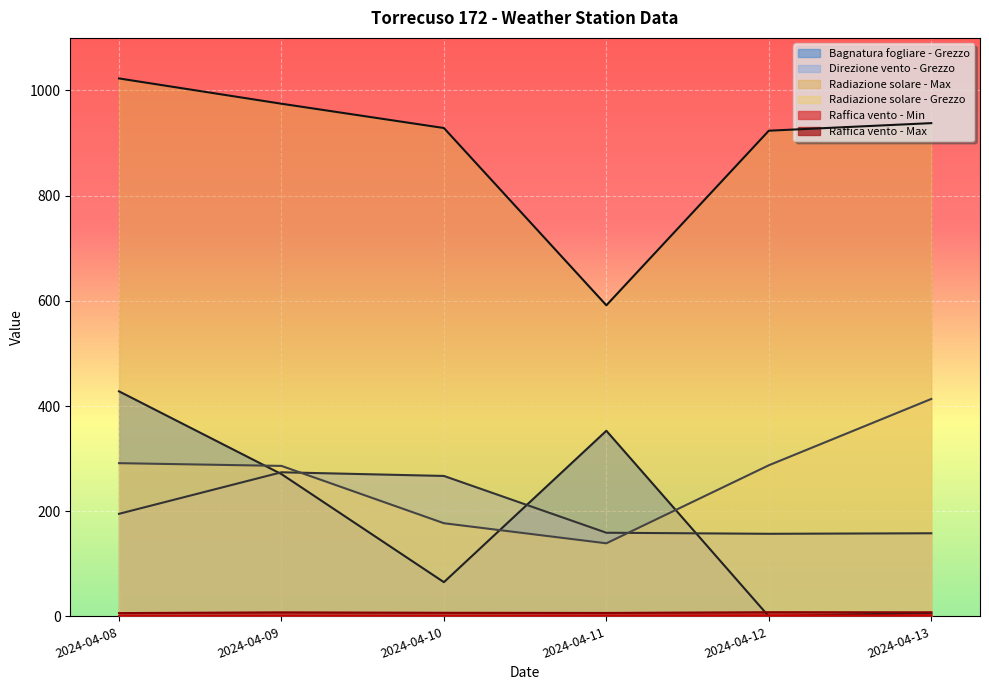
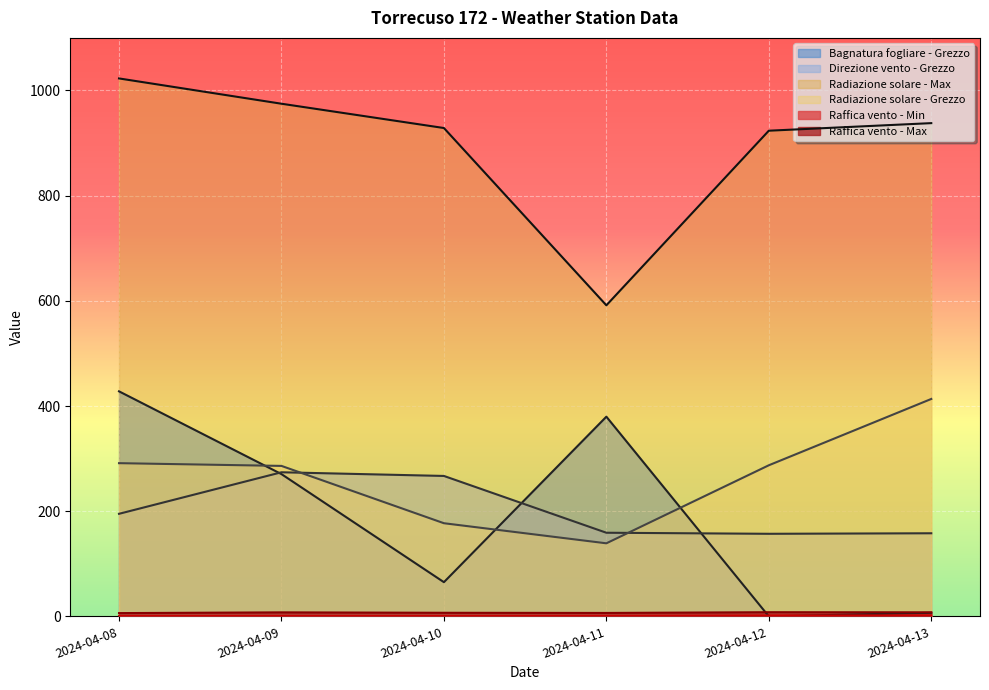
Bagnatura fogliare - Grezzo, 2024-04-11: 350 -> 380
